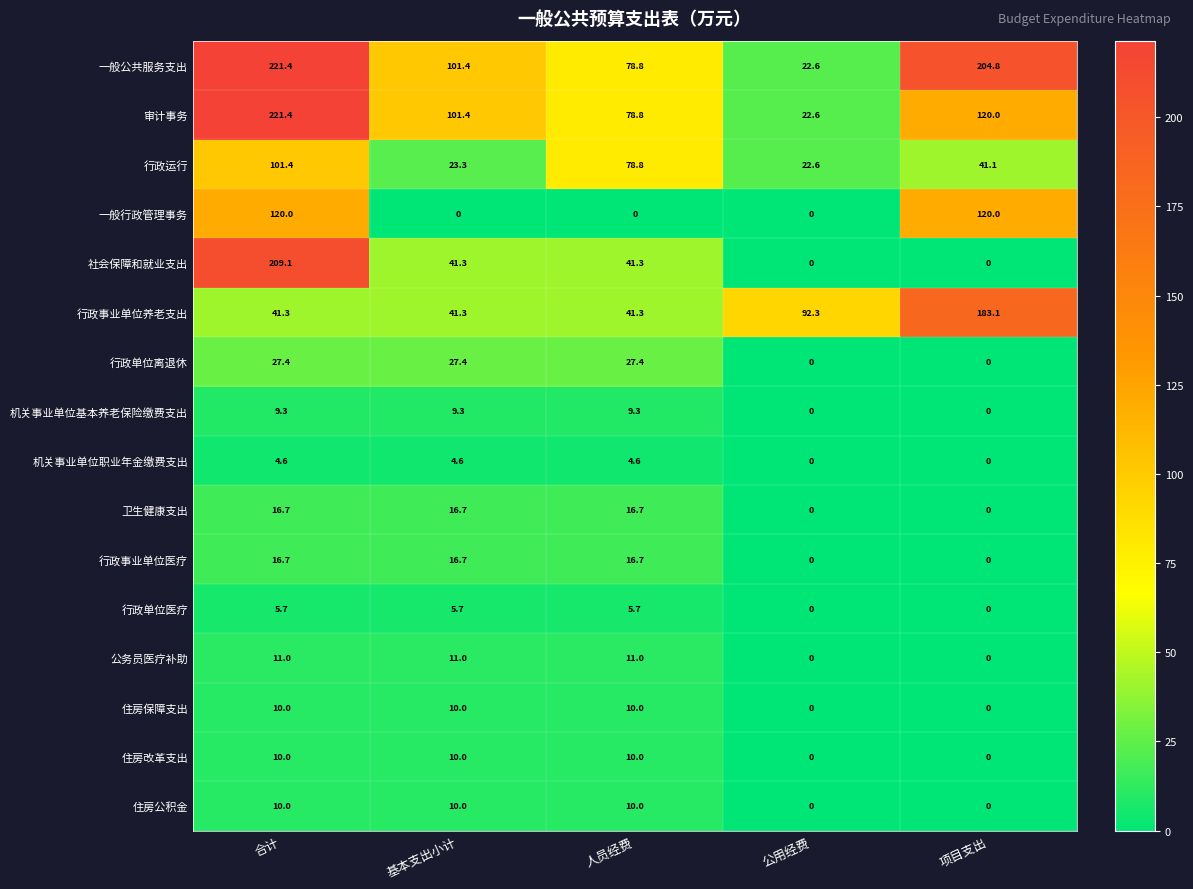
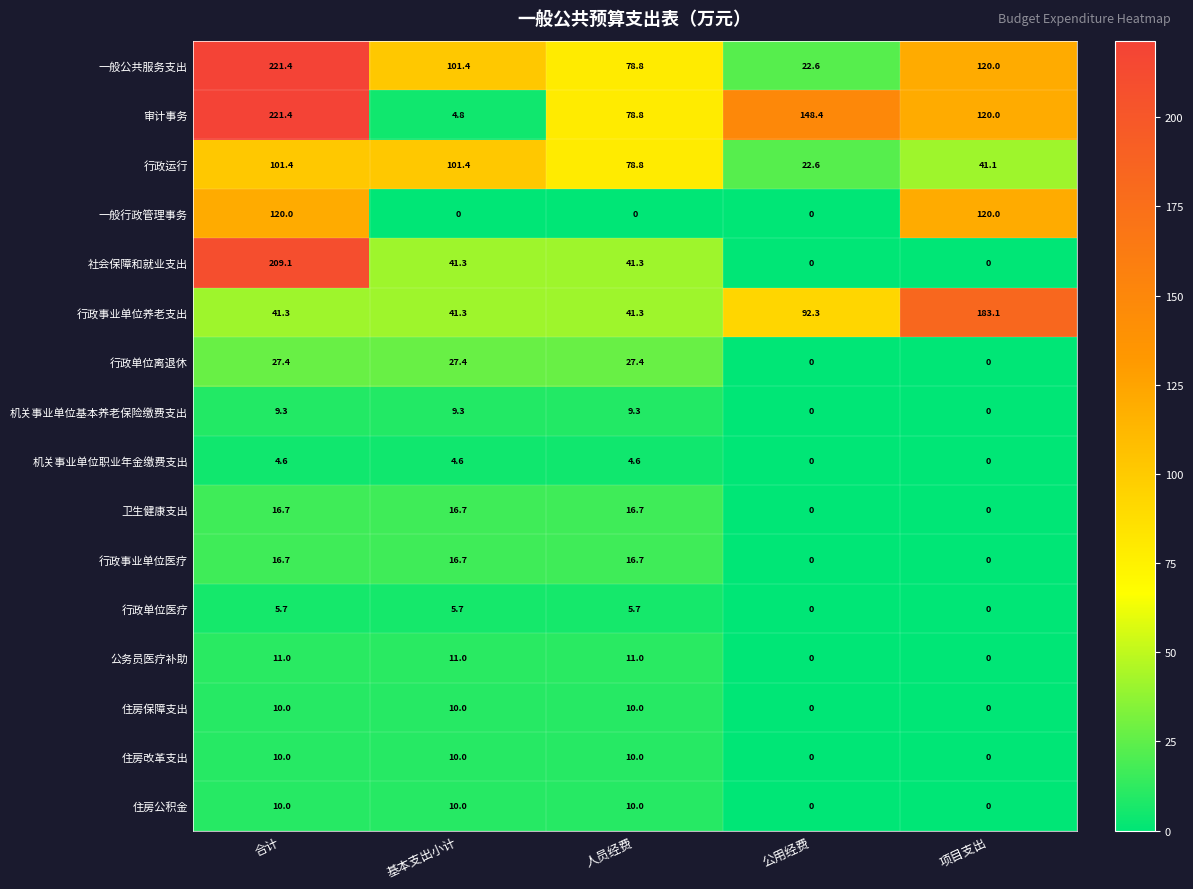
一般公共服务支出, 项目支出: 204.8 -> 120.0
审计事务, 基本支出小计: 101.4 -> 4.8
审计事务, 公用经费: 22.6 -> 148.4
行政运行, 基本支出小计: 23.3 -> 101.4
